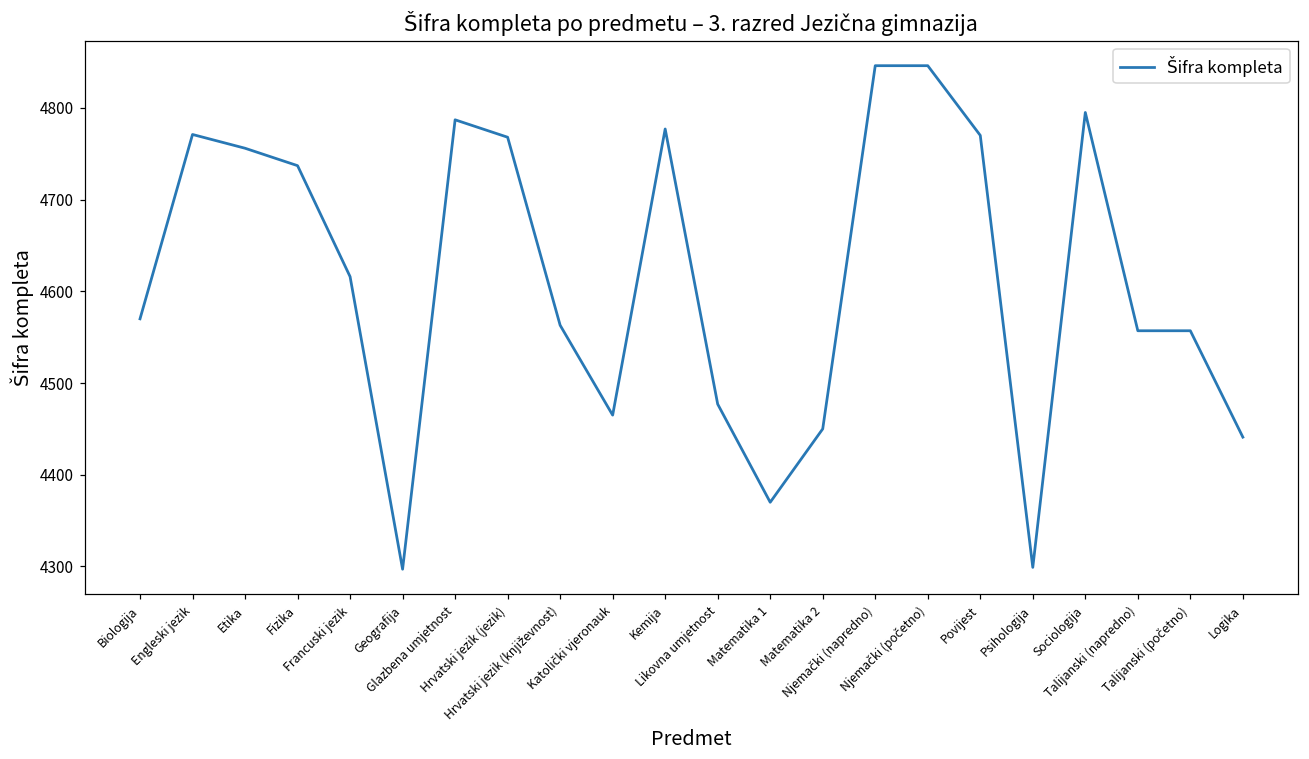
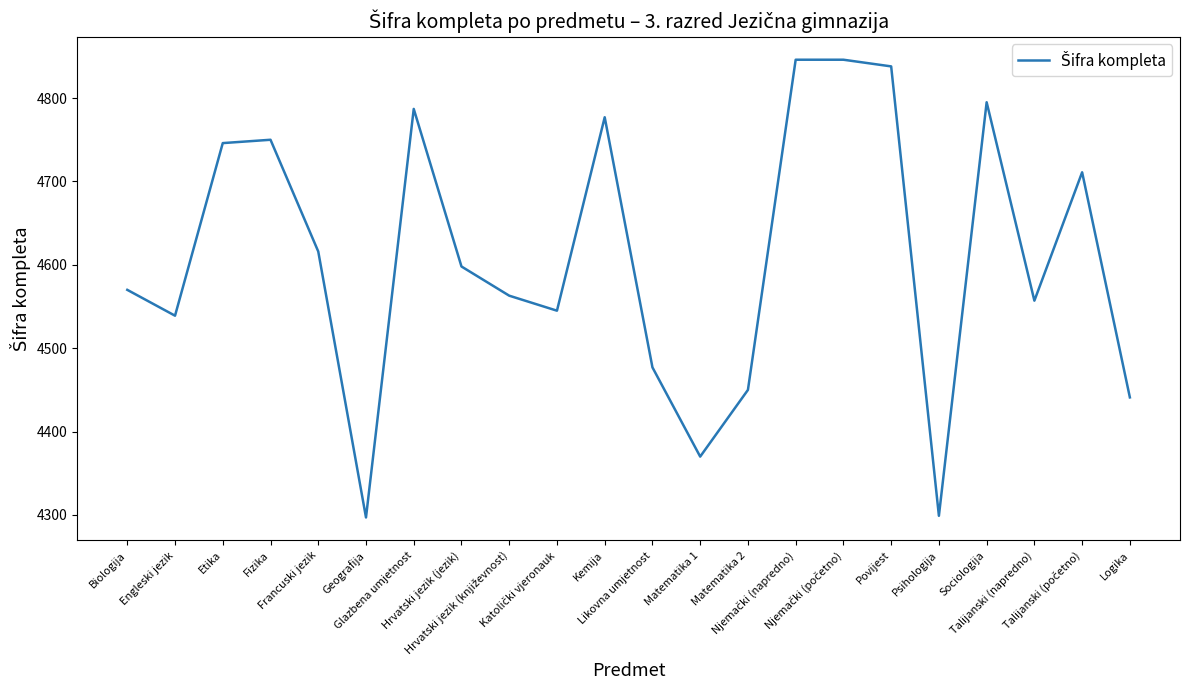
Engleski jezik: 4770 -> 4540
Etika: 4760 -> 4750
Fizika: 4740 -> 4750
Hrvatski jezik (jezik): 4770 -> 4600
Katolički vjeronauk: 4470 -> 4550
Povijest: 4770 -> 4840
Talijanski (početno): 4560 -> 4710
